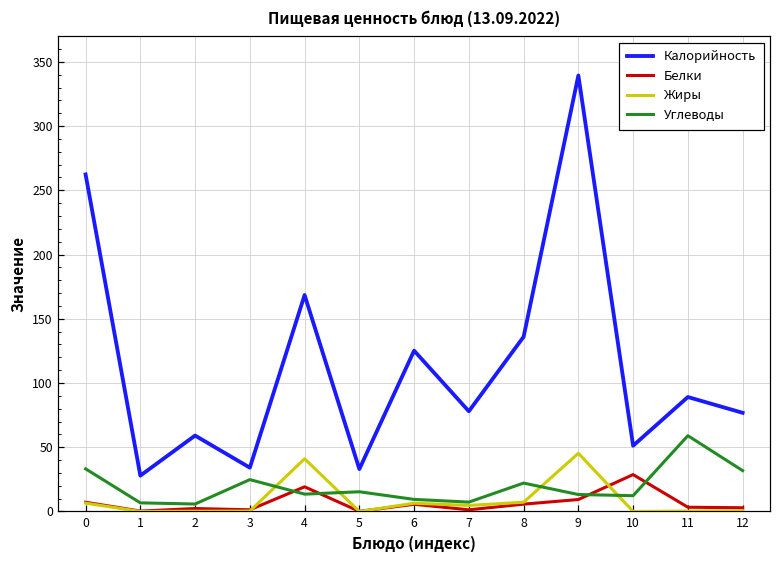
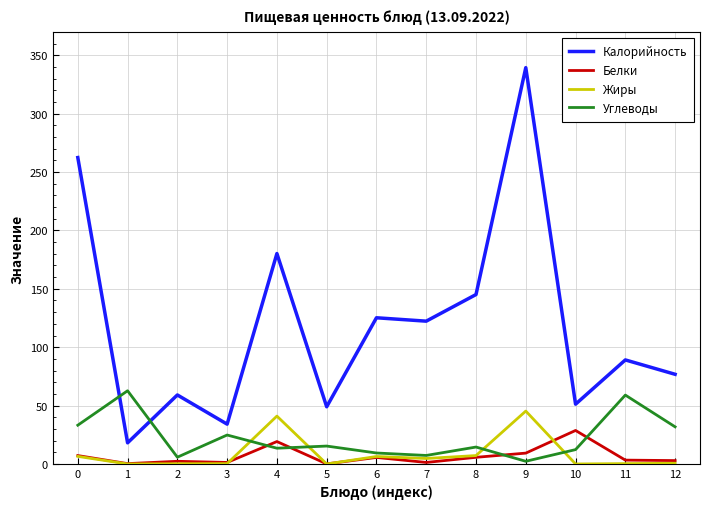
Калорийность, 1: 28 -> 18
Углеводы, 1: 7 -> 63
Калорийность, 4: 169 -> 180
Калорийность, 5: 33 -> 49
Калорийность, 7: 78 -> 122
Калорийность, 8: 136 -> 145
Углеводы, 8: 22 -> 15
Углеводы, 9: 13 -> 2
